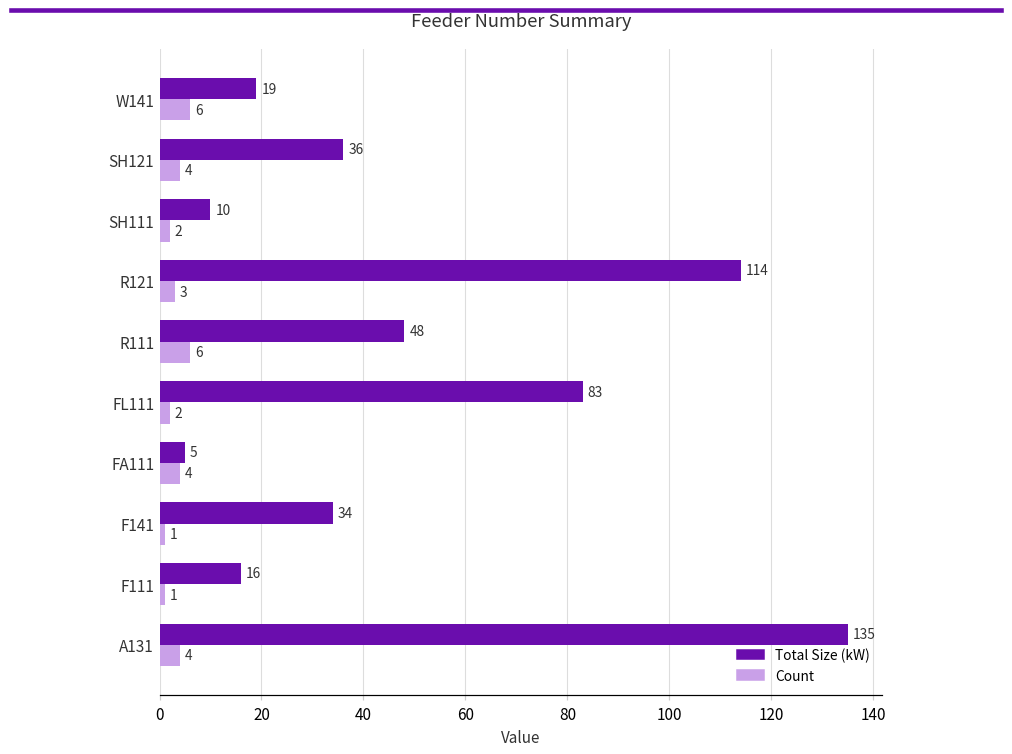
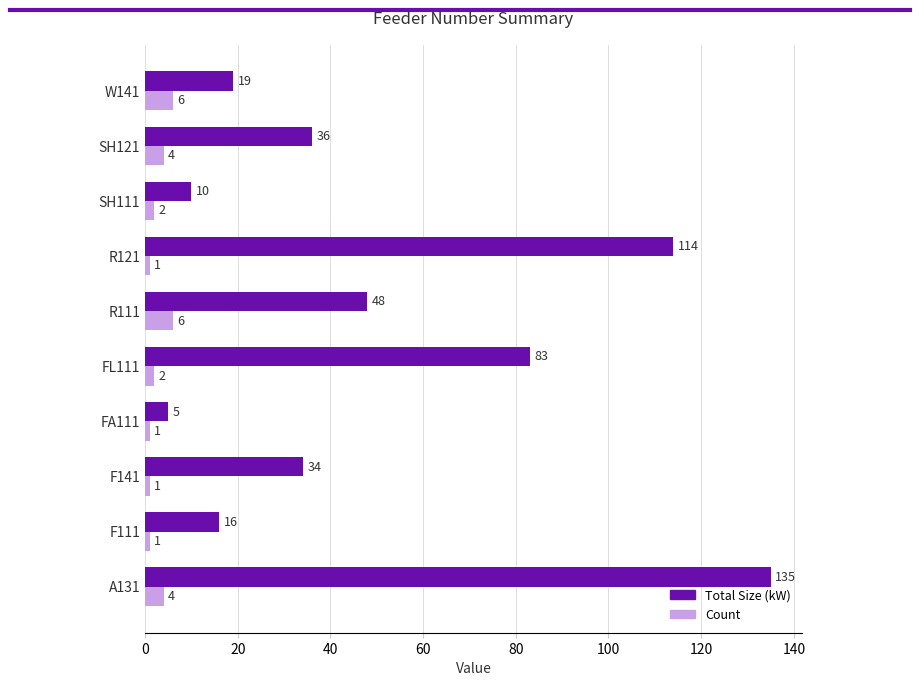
Count, R121: 3 -> 1
Count, FA111: 4 -> 1
